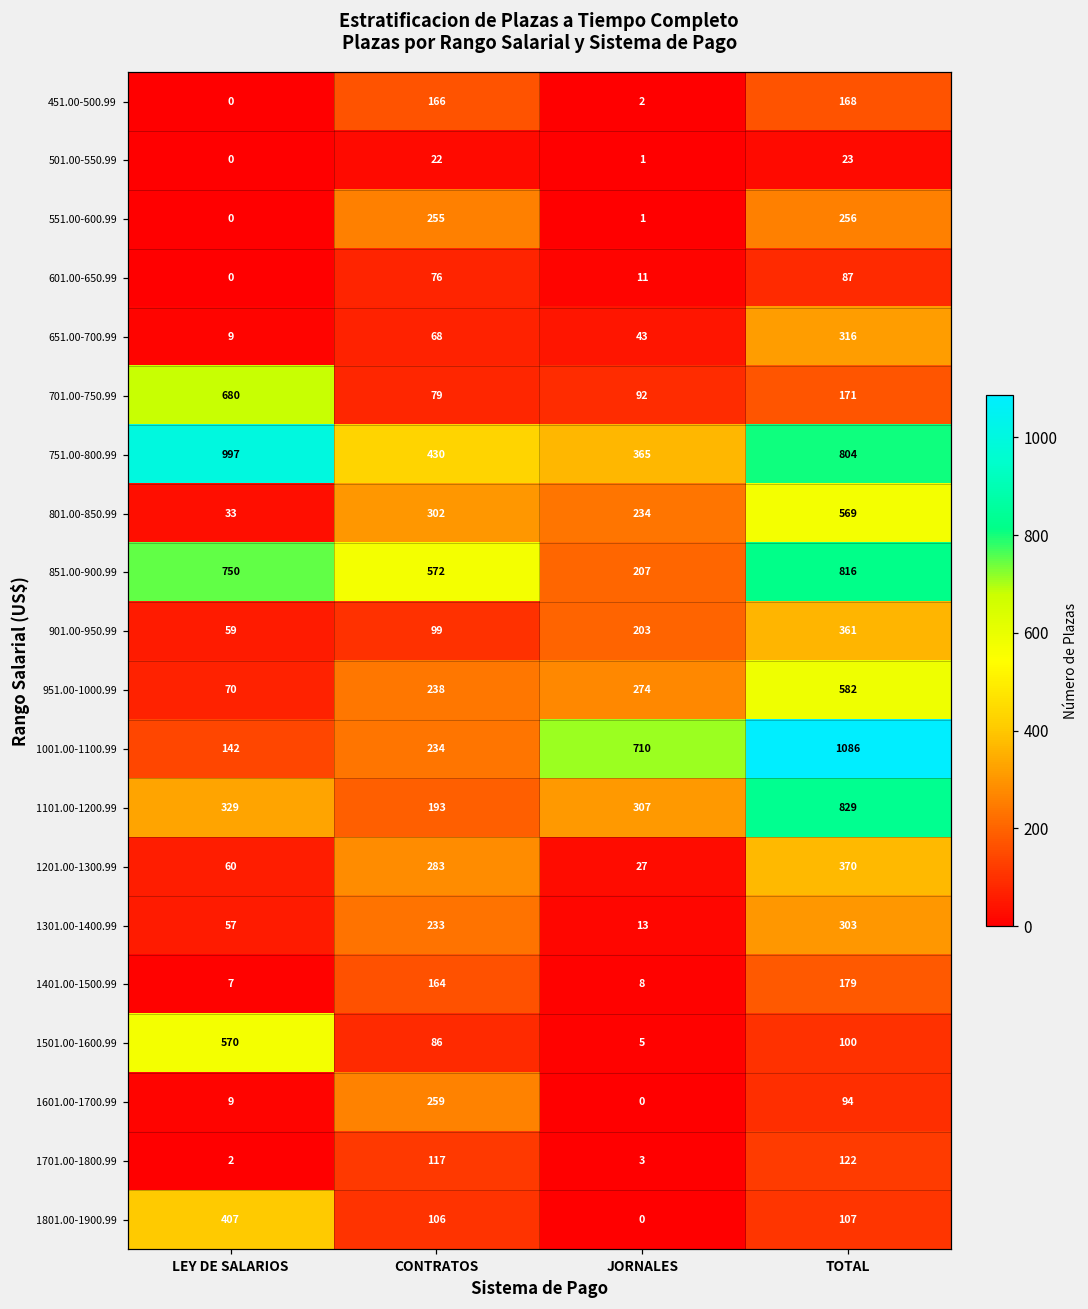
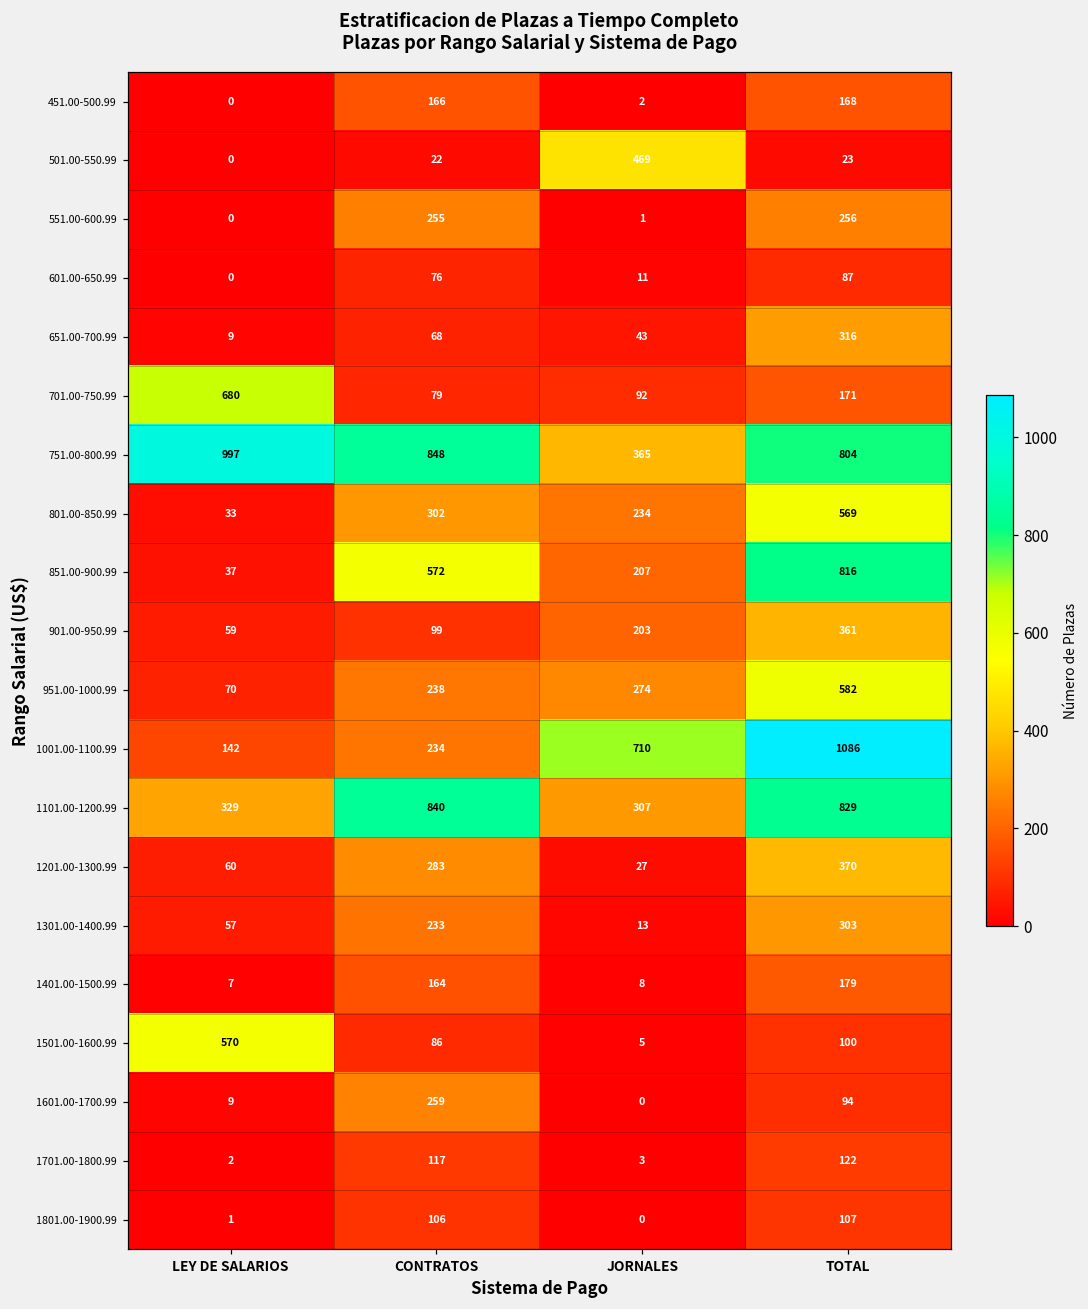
501.00-550.99, JORNALES: 1 -> 469
751.00-800.99, CONTRATOS: 430 -> 848
851.00-900.99, LEY DE SALARIOS: 750 -> 37
1101.00-1200.99, CONTRATOS: 193 -> 840
1801.00-1900.99, LEY DE SALARIOS: 407 -> 1
